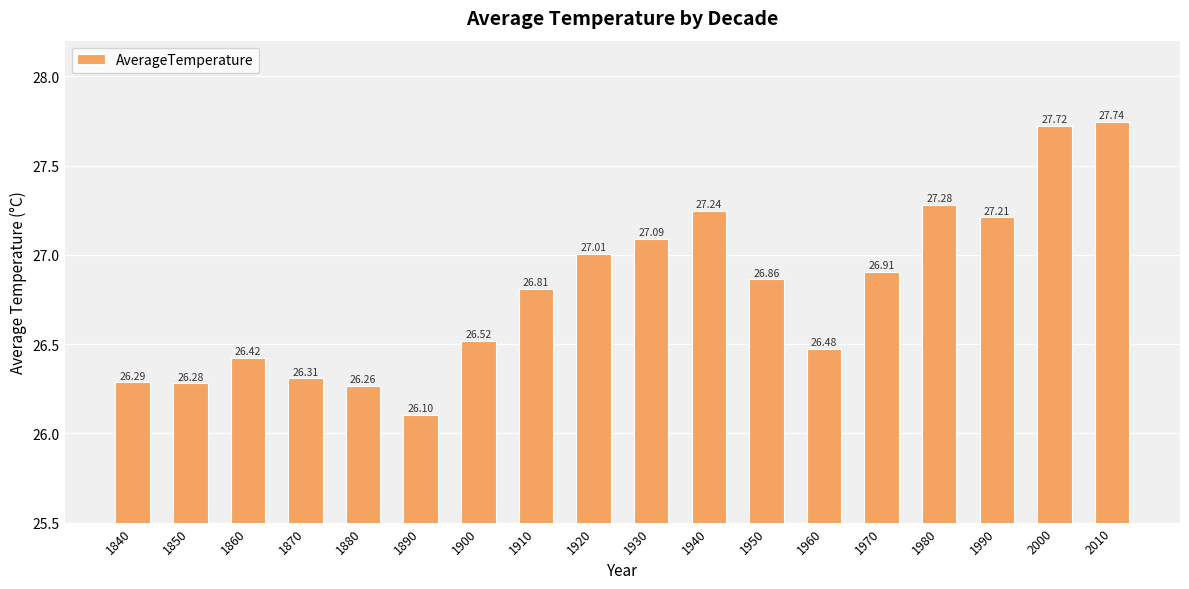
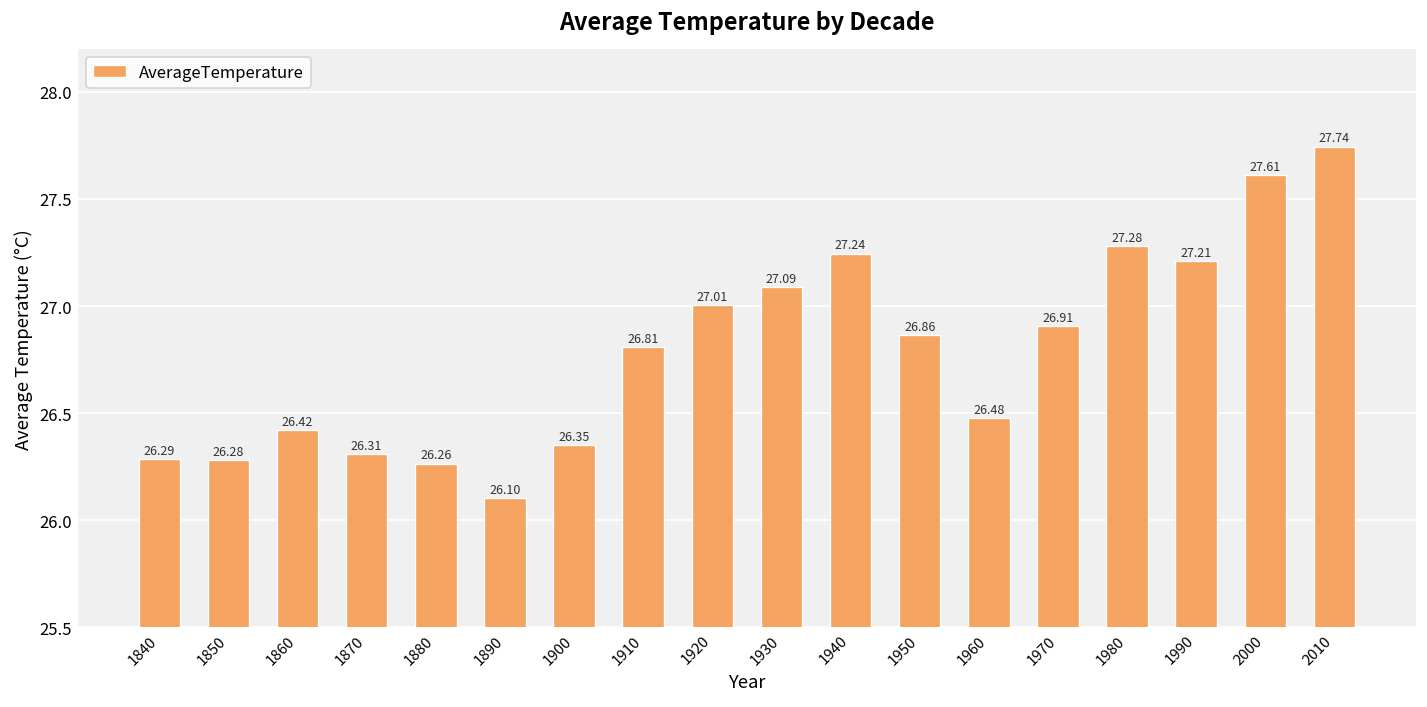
1900: 26.52 -> 26.35
2000: 27.72 -> 27.61
